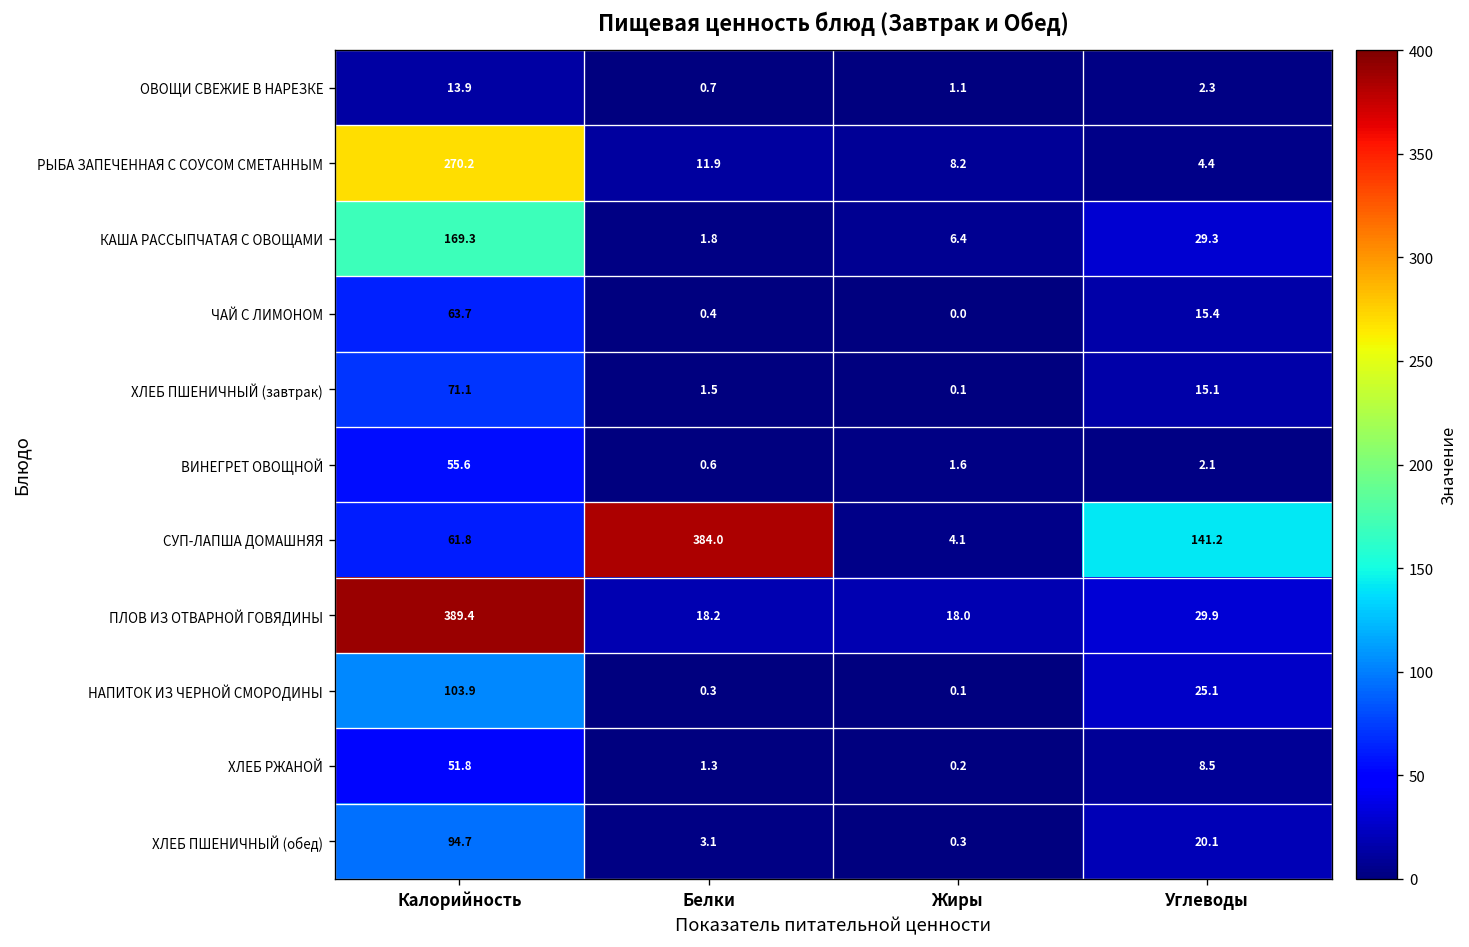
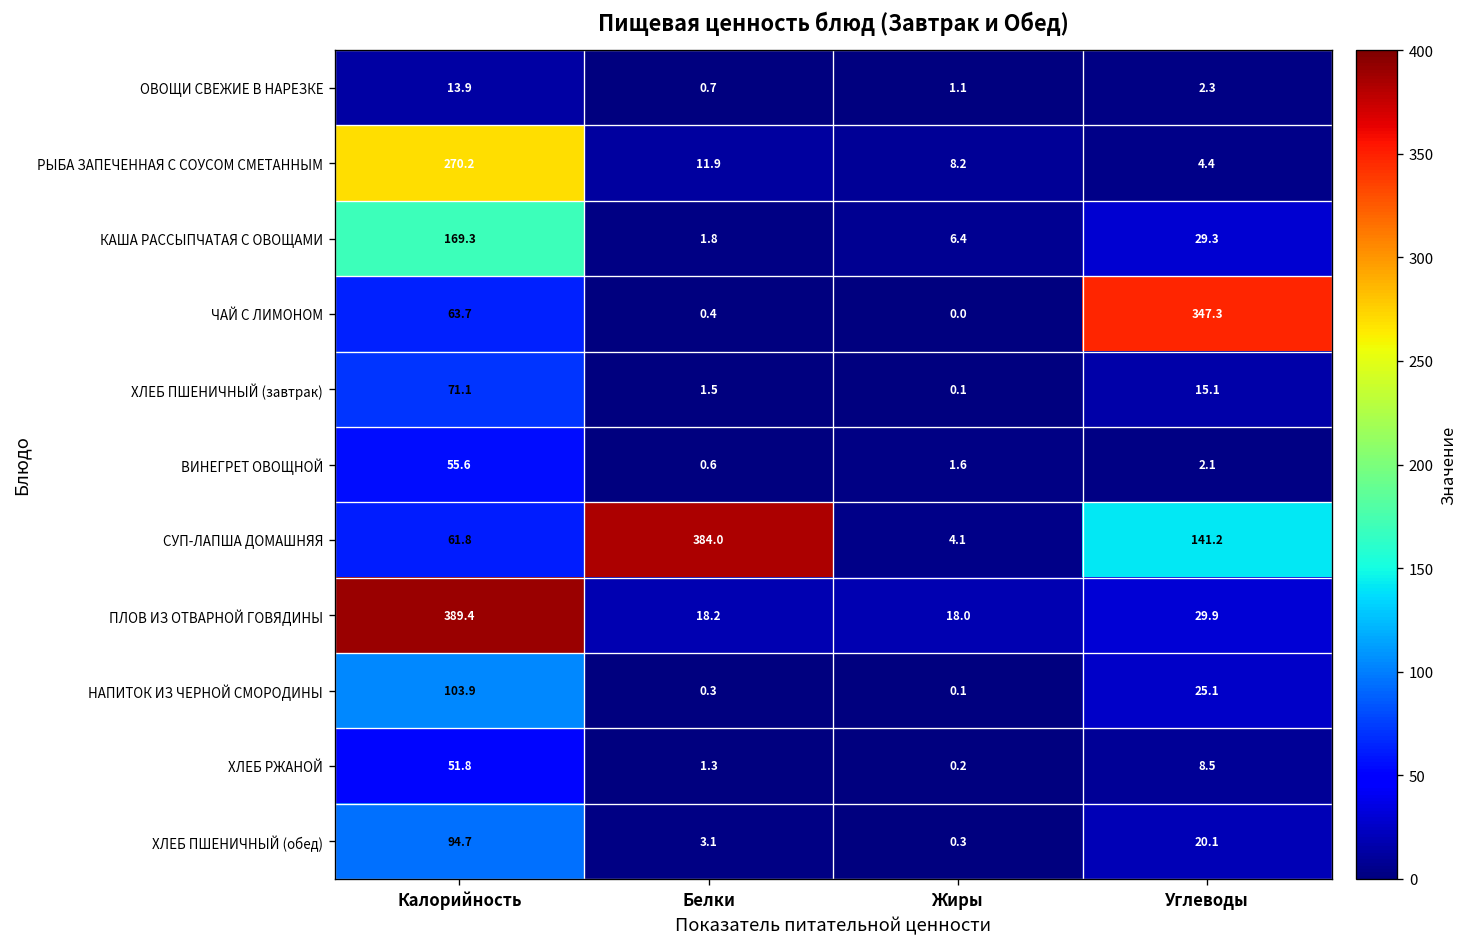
ЧАЙ С ЛИМОНОМ, Углеводы: 15.4 -> 347.3
